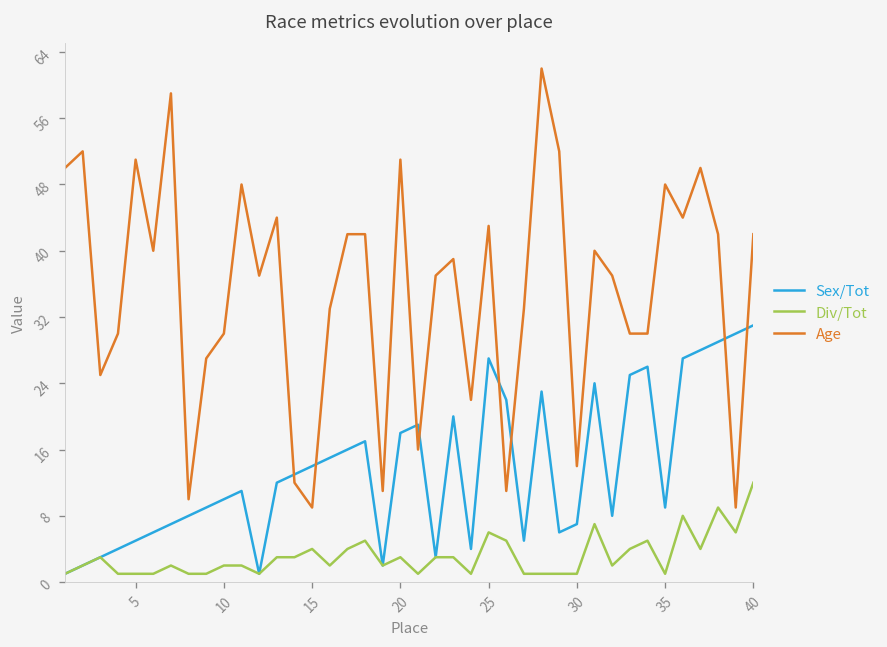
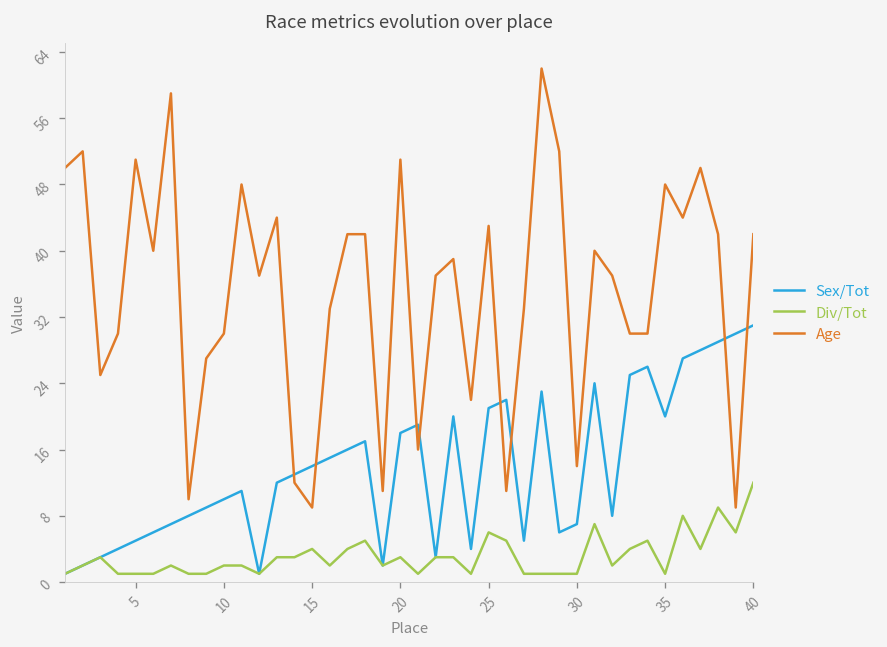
Sex/Tot, 25: 27 -> 21
Sex/Tot, 35: 9 -> 20
